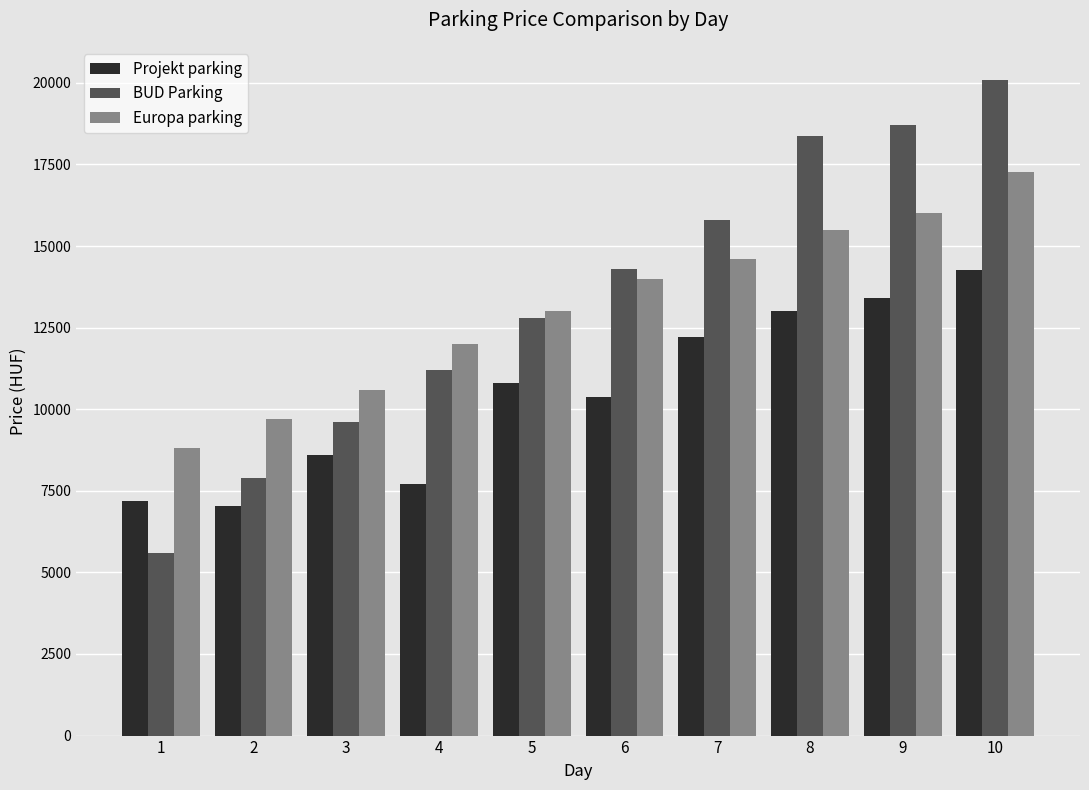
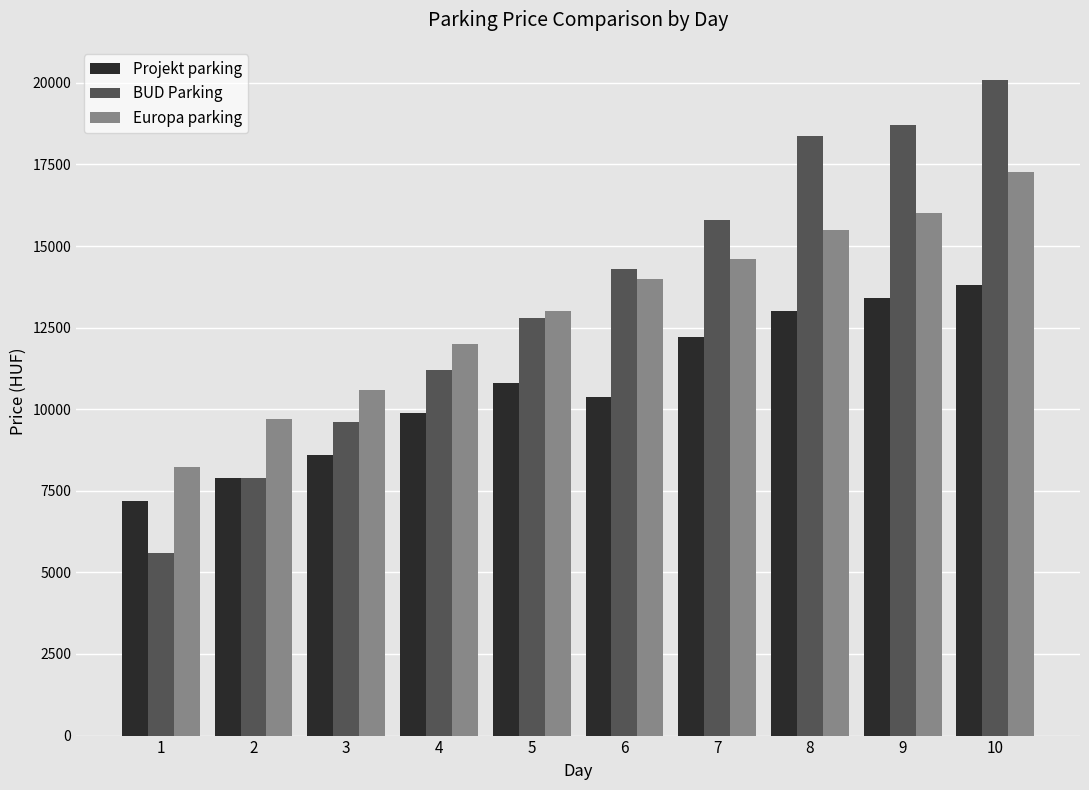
Europa parking, 1: 8800 -> 8200
Projekt parking, 2: 7000 -> 7900
Projekt parking, 4: 7700 -> 9900
Projekt parking, 10: 14300 -> 13800
